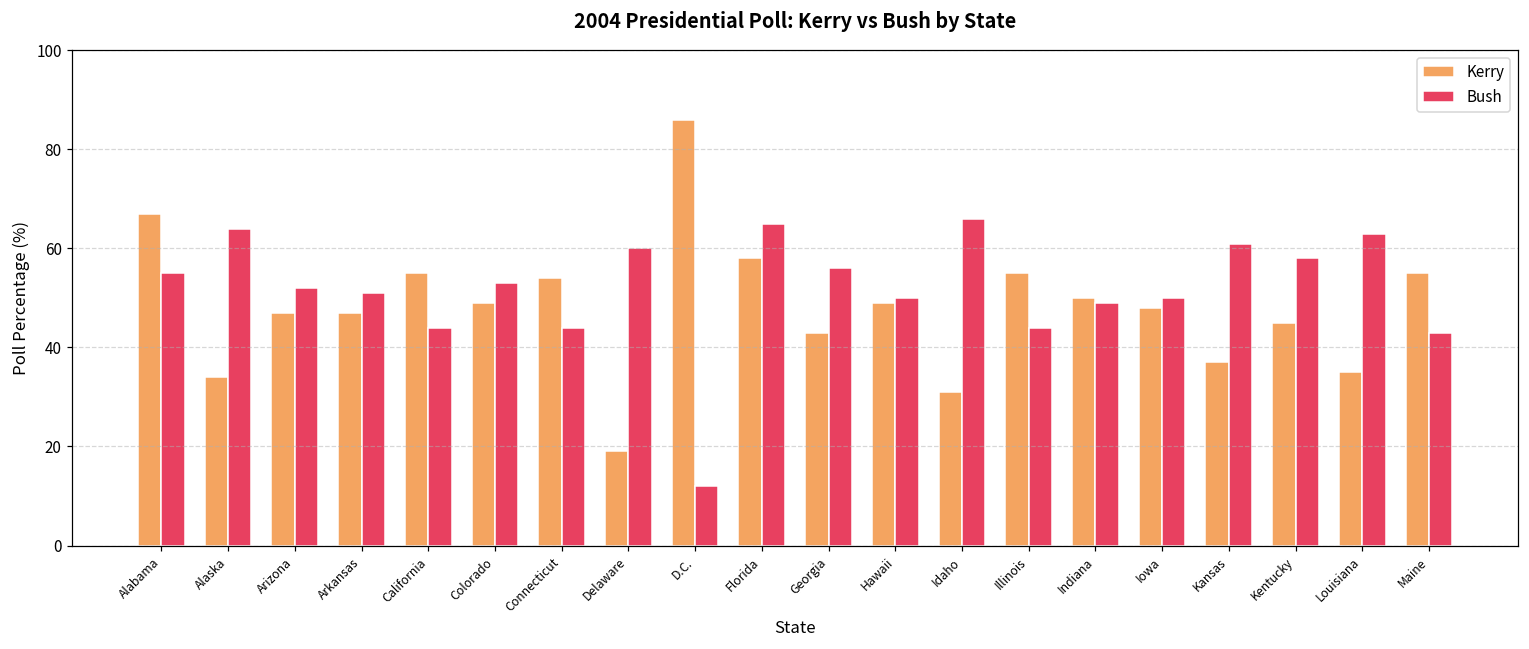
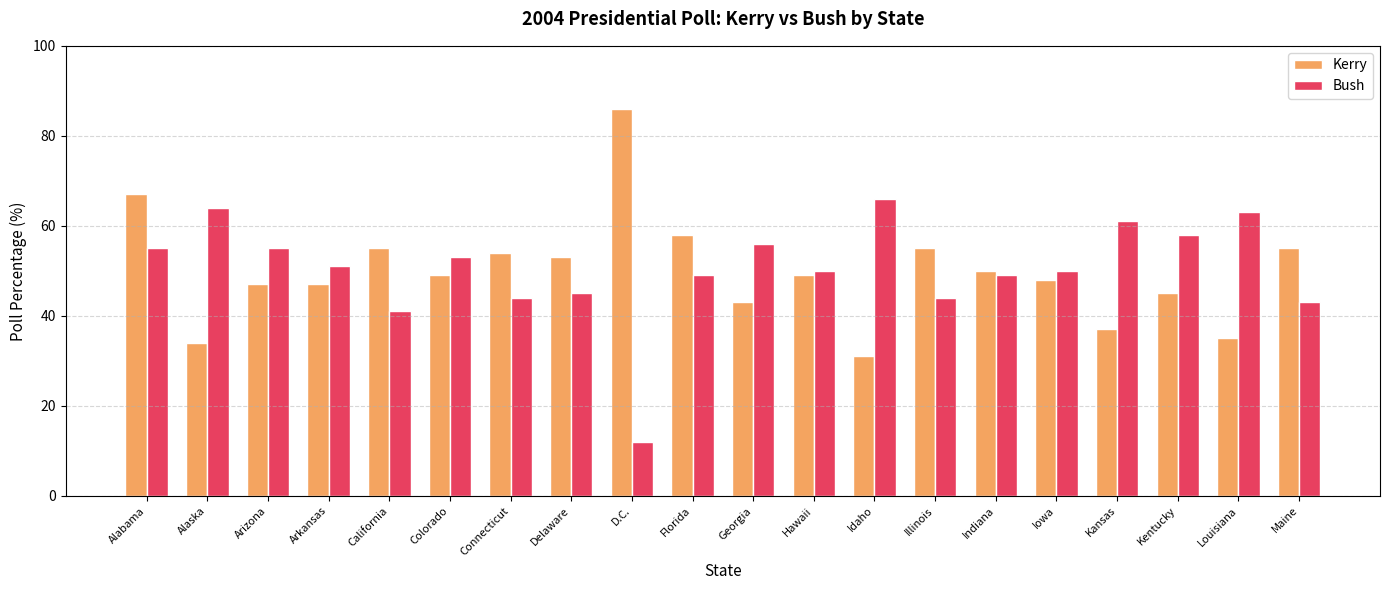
Bush, Arizona: 52 -> 55
Bush, California: 44 -> 41
Kerry, Delaware: 19 -> 53
Bush, Delaware: 60 -> 45
Bush, Florida: 65 -> 49
